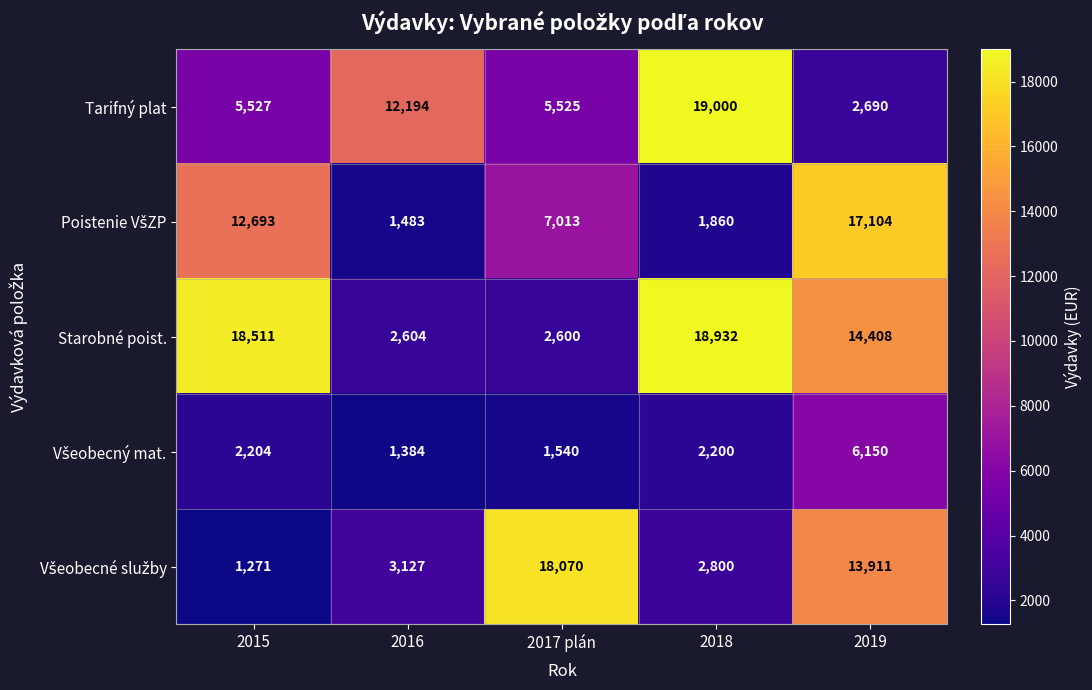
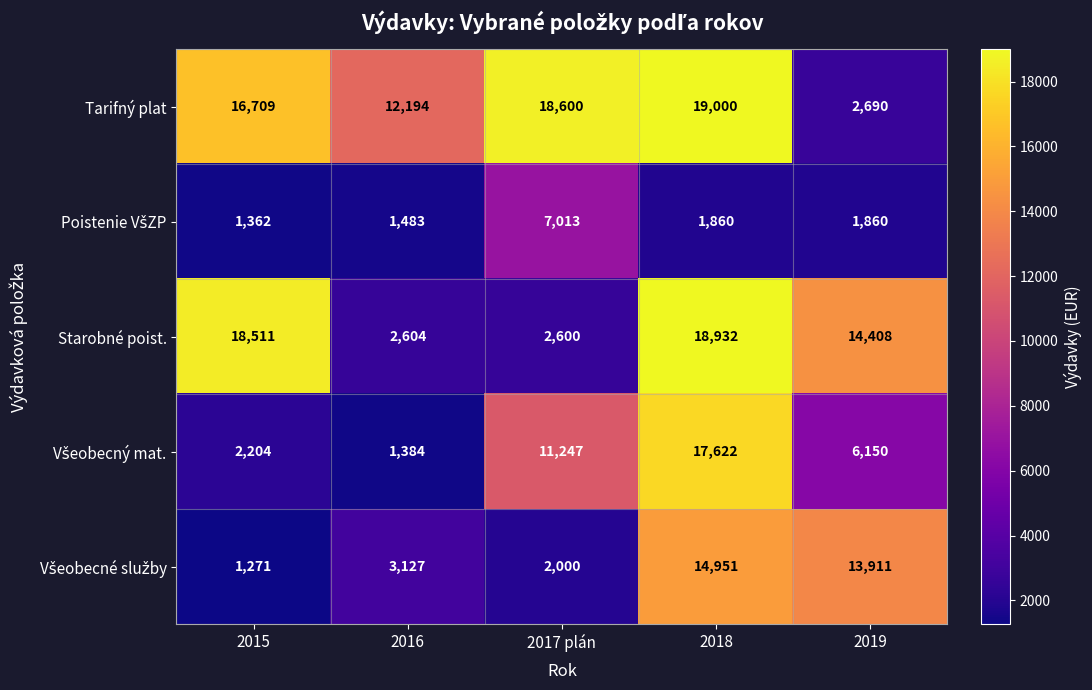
Tarifný plat, 2015: 5,527 -> 16,709
Tarifný plat, 2017 plán: 5,525 -> 18,600
Poistenie VšZP, 2015: 12,693 -> 1,362
Poistenie VšZP, 2019: 17,104 -> 1,860
Všeobecný mat., 2017 plán: 1,540 -> 11,247
Všeobecný mat., 2018: 2,200 -> 17,622
Všeobecné služby, 2017 plán: 18,070 -> 2,000
Všeobecné služby, 2018: 2,800 -> 14,951
